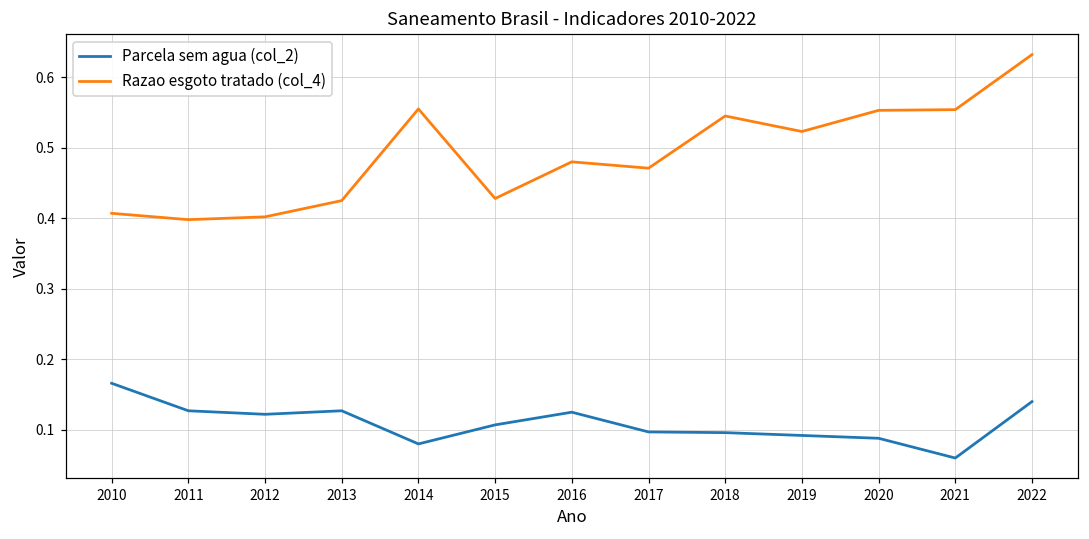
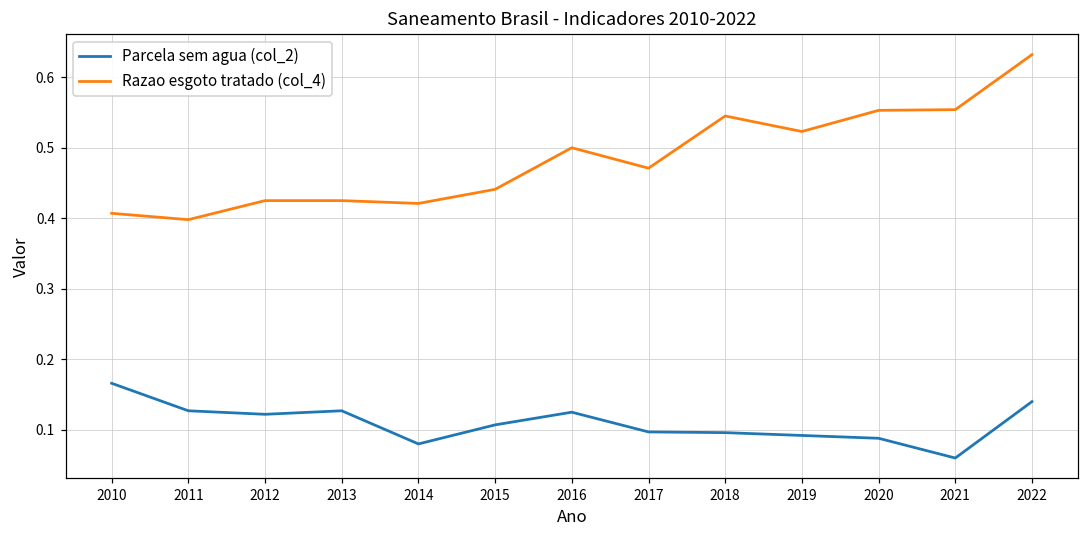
Razao esgoto tratado (col_4), 2012: 0.40 -> 0.43
Razao esgoto tratado (col_4), 2014: 0.56 -> 0.42
Razao esgoto tratado (col_4), 2015: 0.43 -> 0.44
Razao esgoto tratado (col_4), 2016: 0.48 -> 0.50
